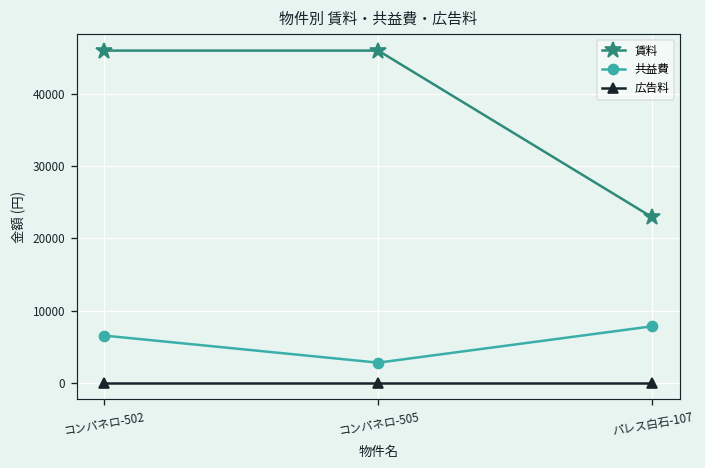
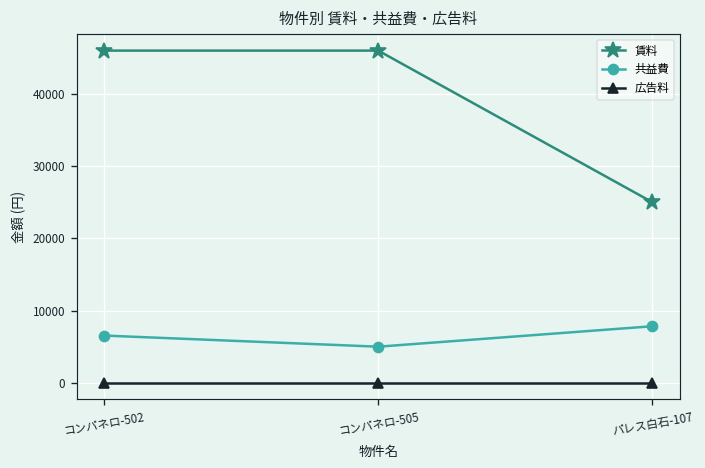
共益費, コンパネロ-505: 3000 -> 5000
賃料, パレス白石-107: 23000 -> 25000
